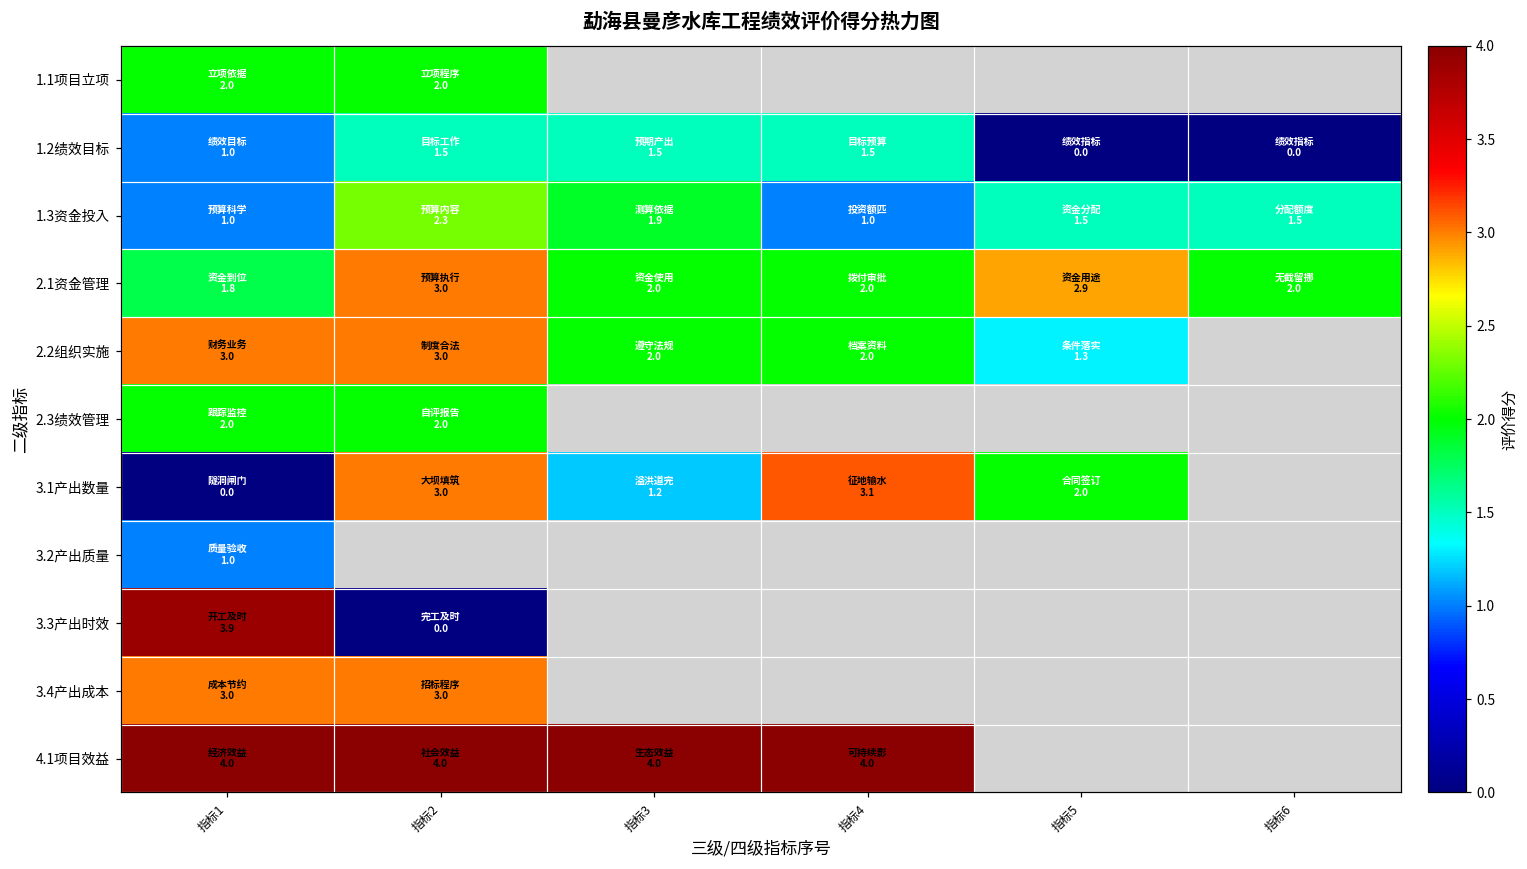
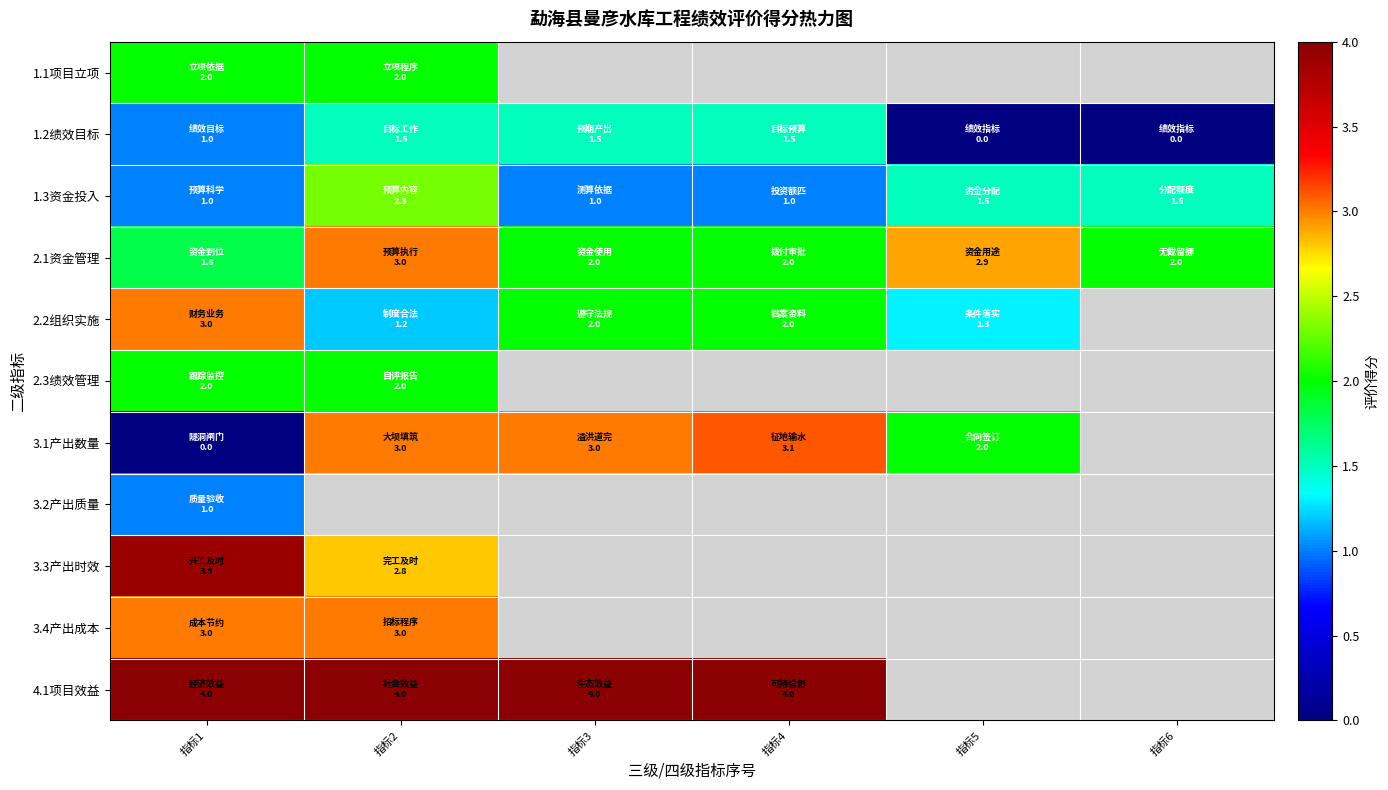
1.3资金投入, 指标3: 1.9 -> 1.0
2.2组织实施, 指标2: 3.0 -> 1.2
3.1产出数量, 指标3: 1.2 -> 3.0
3.3产出时效, 指标2: 0.0 -> 2.8
